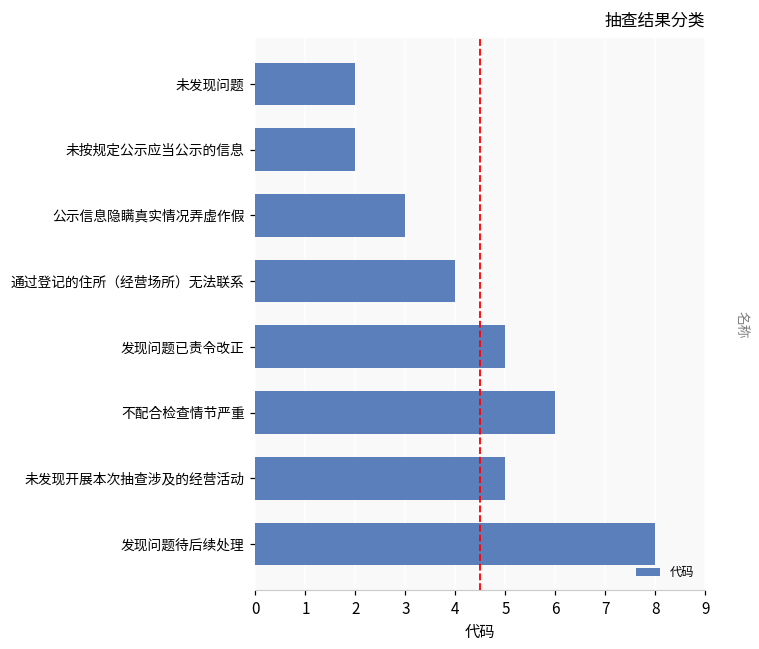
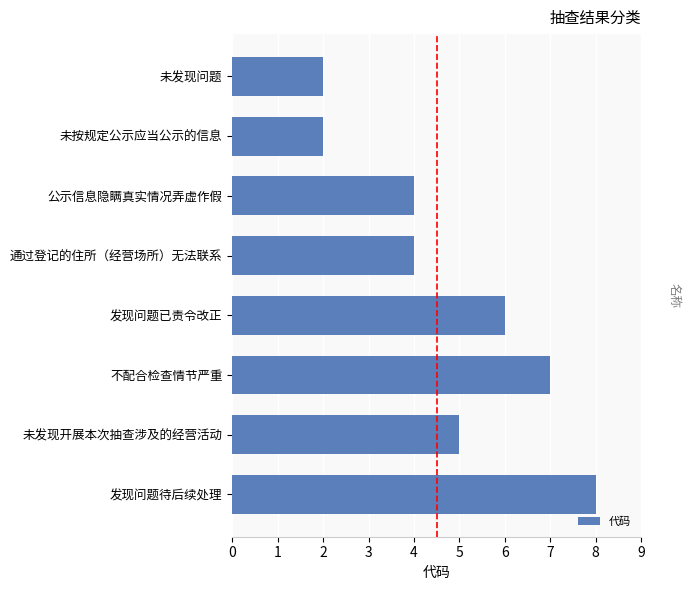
公示信息隐瞒真实情况弄虚作假: 3 -> 4
发现问题已责令改正: 5 -> 6
不配合检查情节严重: 6 -> 7
